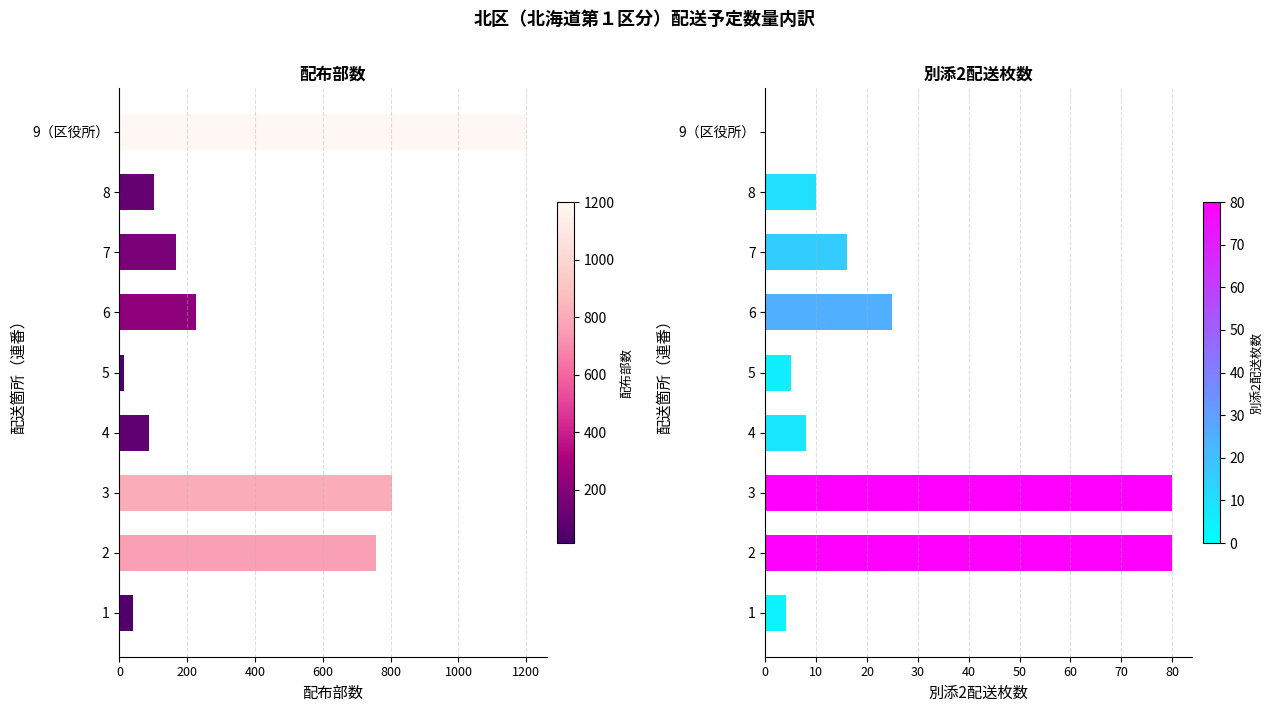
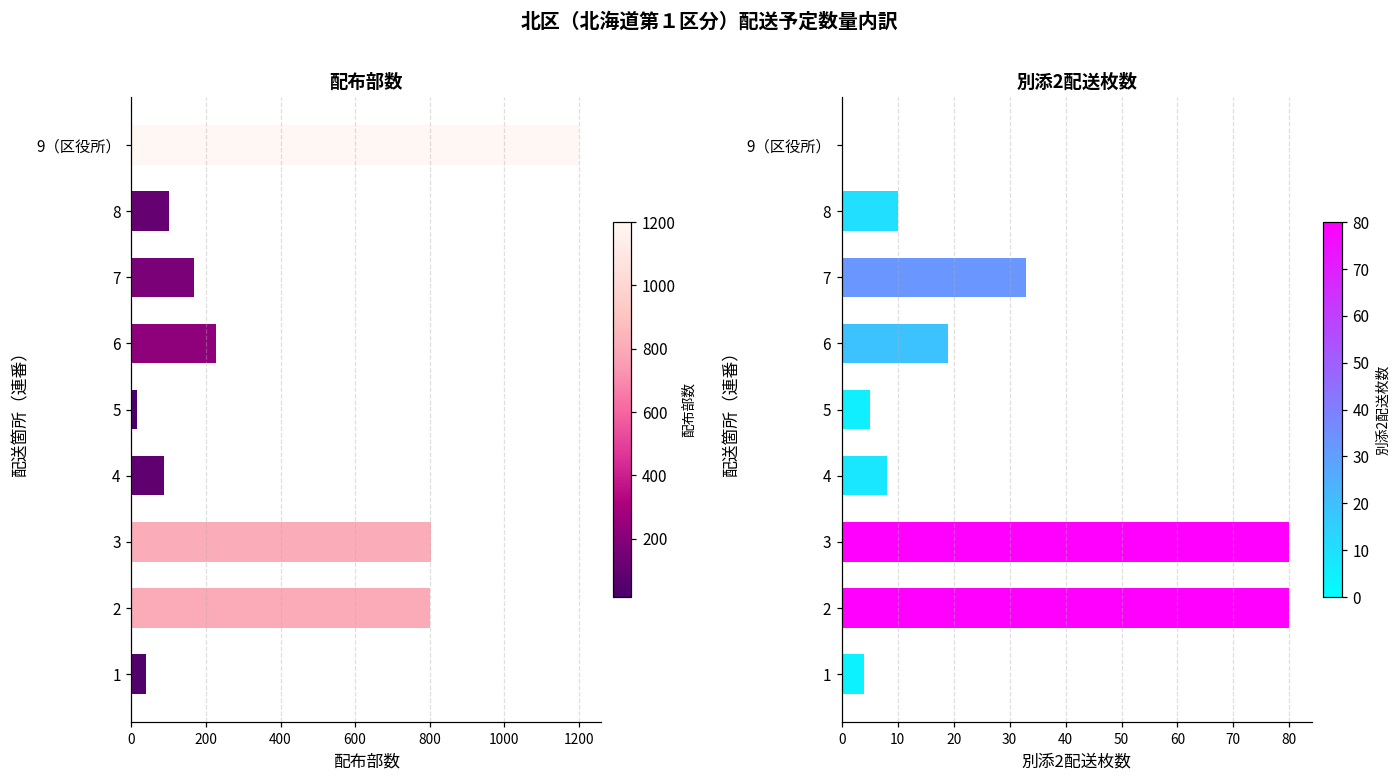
配布部数, 2: 760 -> 800
別添2配送枚数, 7: 16 -> 33
別添2配送枚数, 6: 25 -> 19
